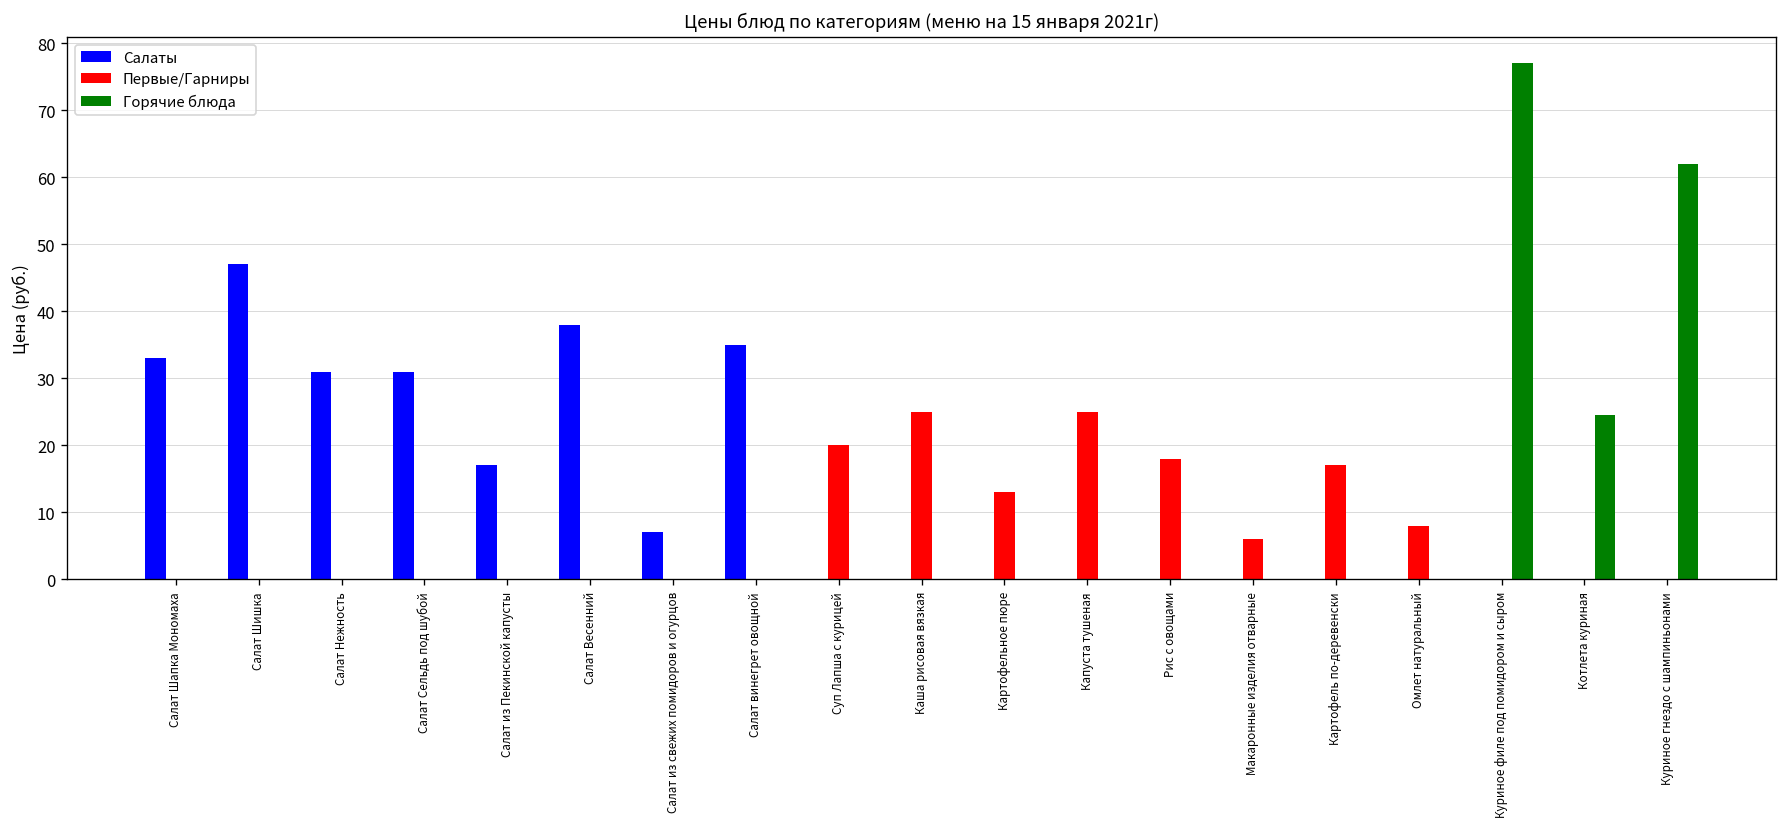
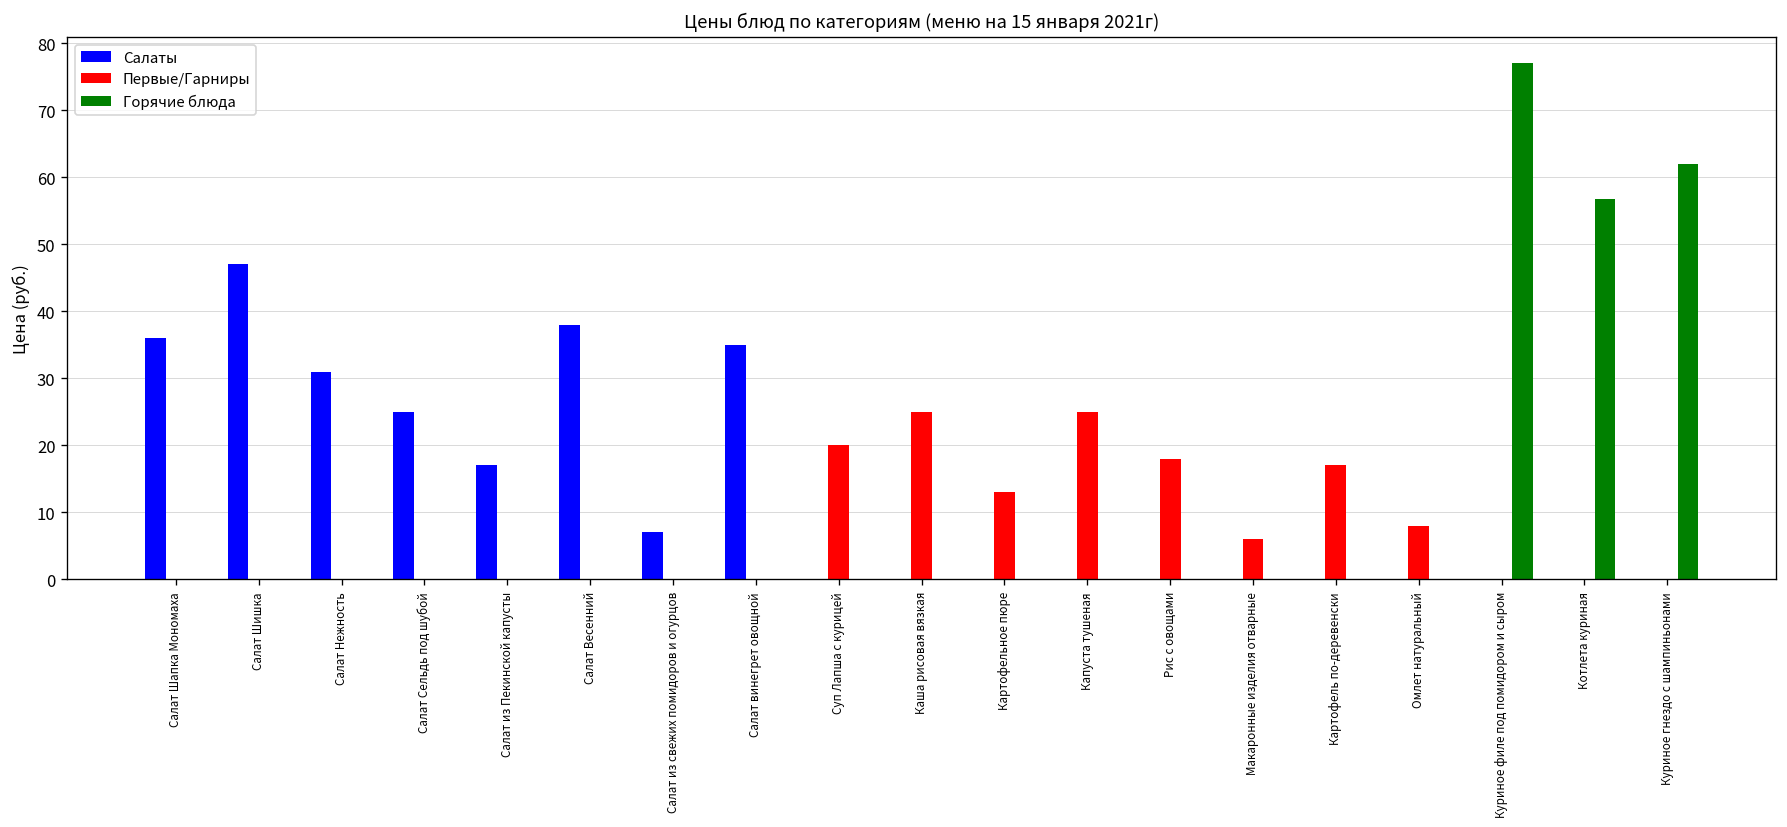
Салаты, Салат Шапка Мономаха: 33 -> 36
Салаты, Салат Сельдь под шубой: 31 -> 25
Горячие блюда, Котлета куриная: 25 -> 57
